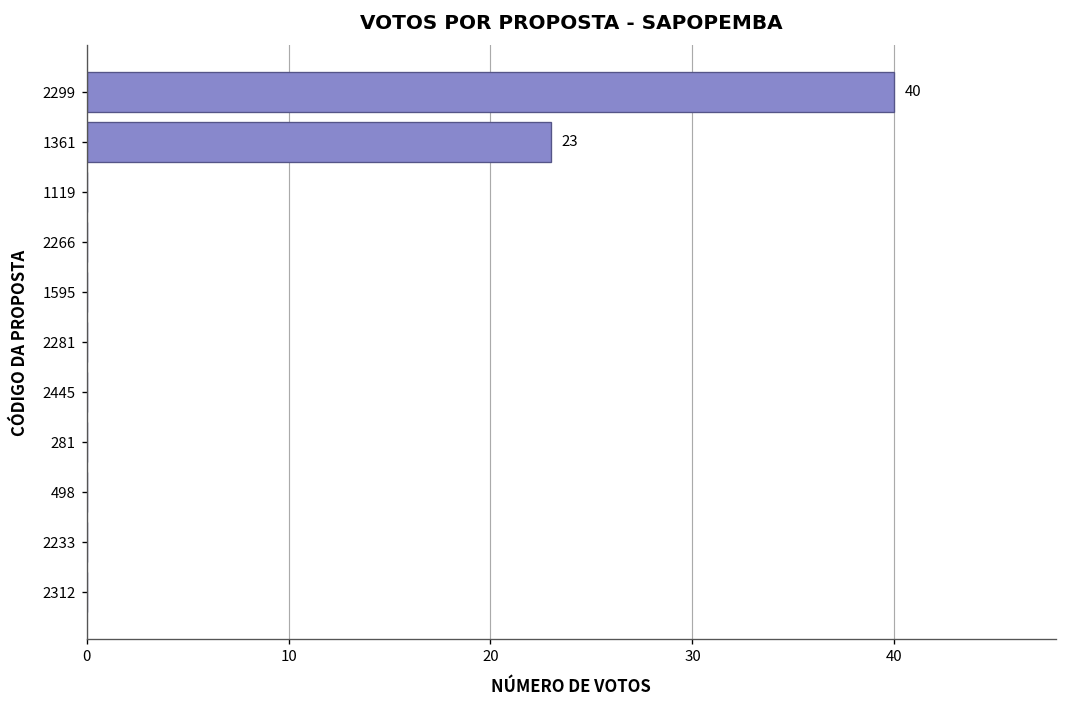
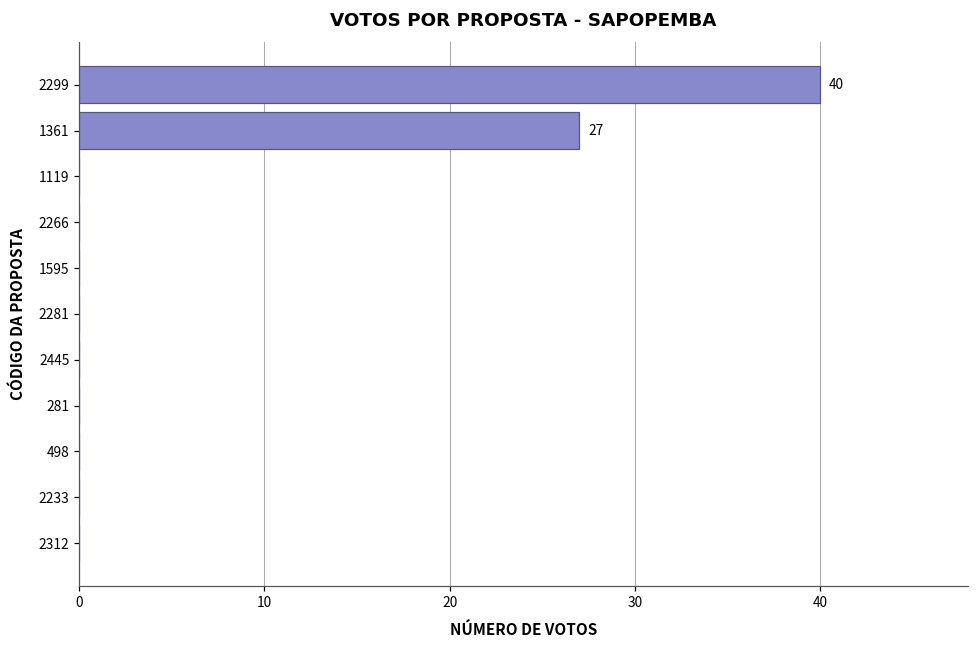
1361: 23 -> 27
